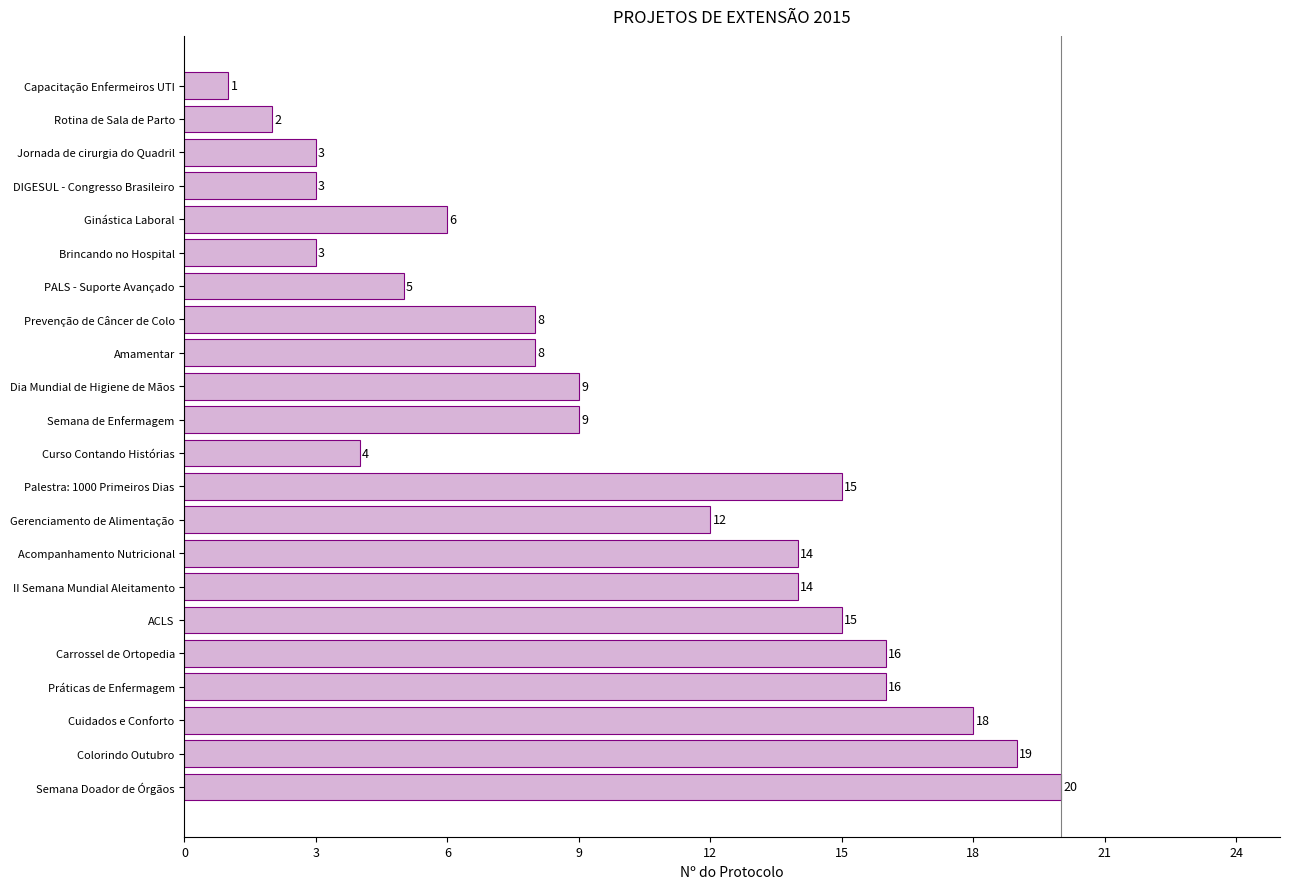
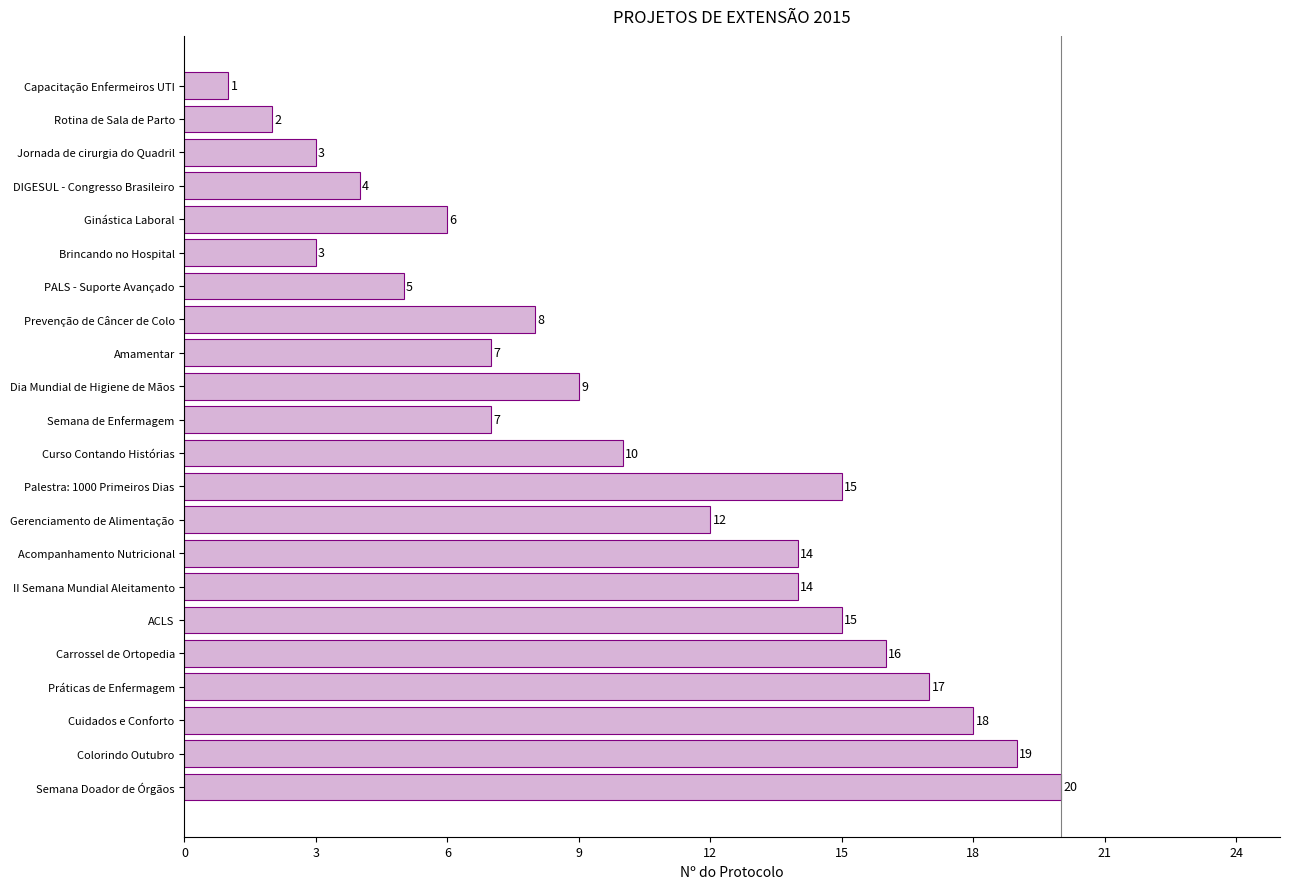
DIGESUL - Congresso Brasileiro: 3 -> 4
Amamentar: 8 -> 7
Semana de Enfermagem: 9 -> 7
Curso Contando Histórias: 4 -> 10
Práticas de Enfermagem: 16 -> 17
